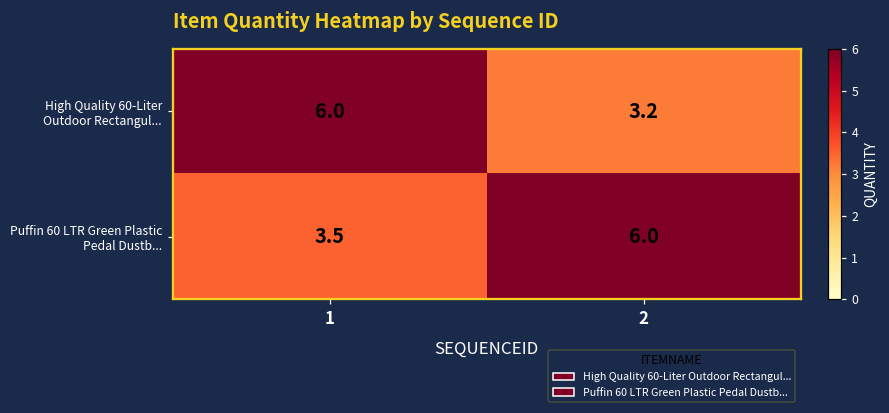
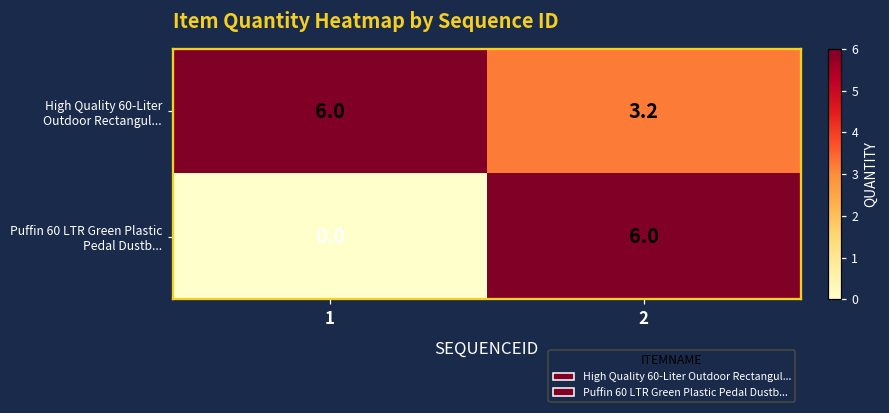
Puffin 60 LTR Green Plastic Pedal Dustb..., 1: 3.5 -> 0.0
